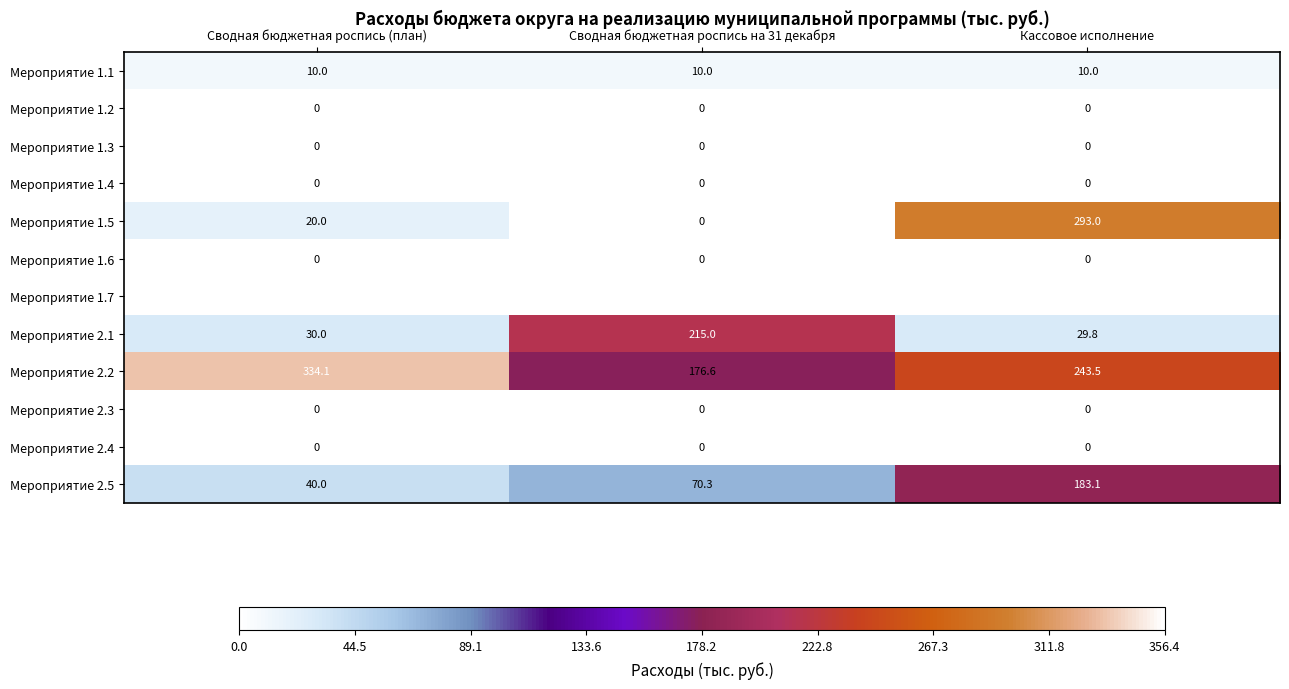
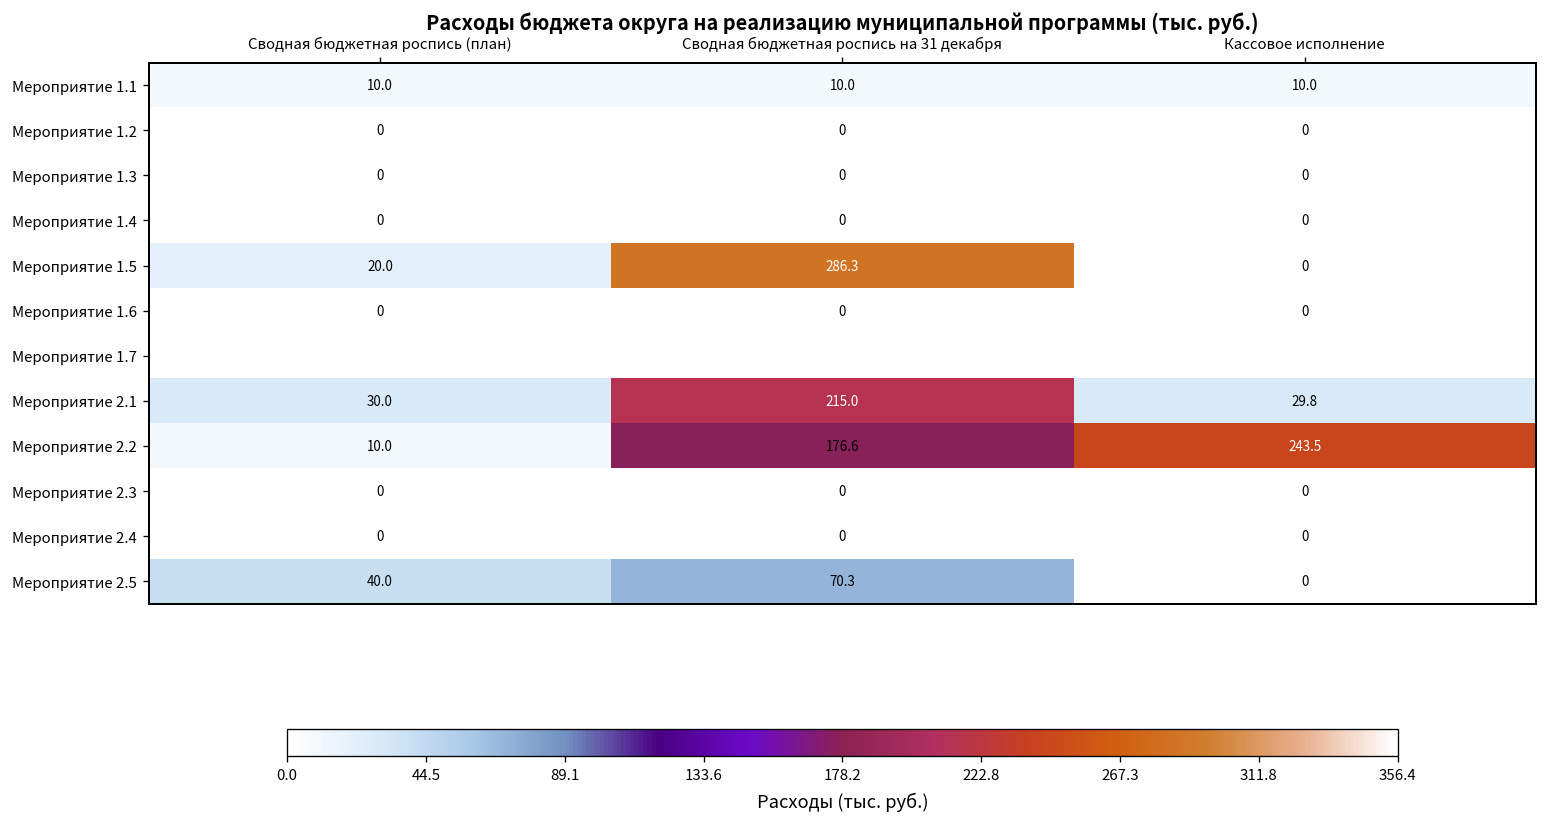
Мероприятие 1.5, Сводная бюджетная роспись на 31 декабря: 0 -> 286.3
Мероприятие 1.5, Кассовое исполнение: 293.0 -> 0
Мероприятие 2.2, Сводная бюджетная роспись (план): 334.1 -> 10.0
Мероприятие 2.5, Кассовое исполнение: 183.1 -> 0
